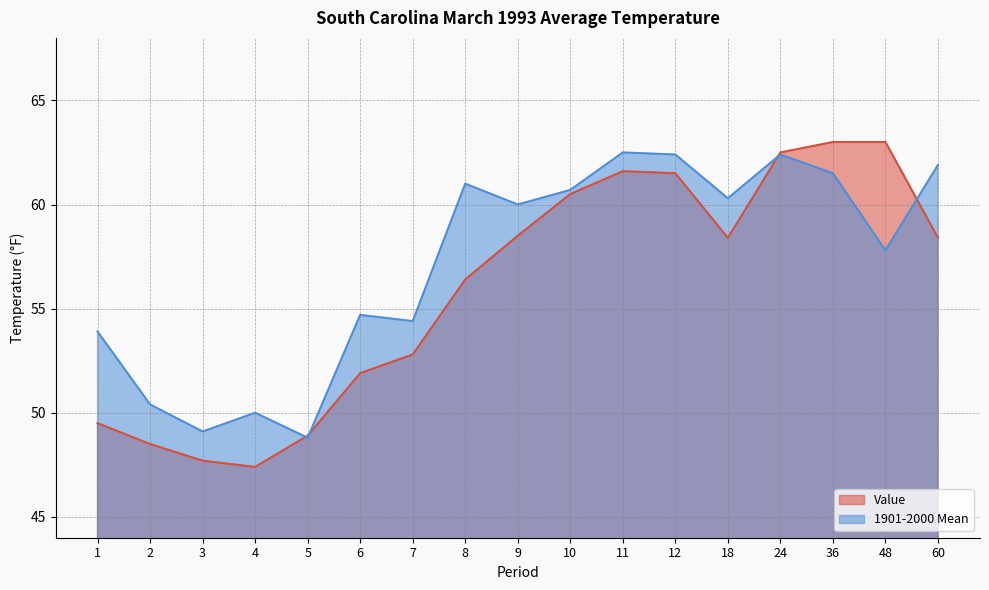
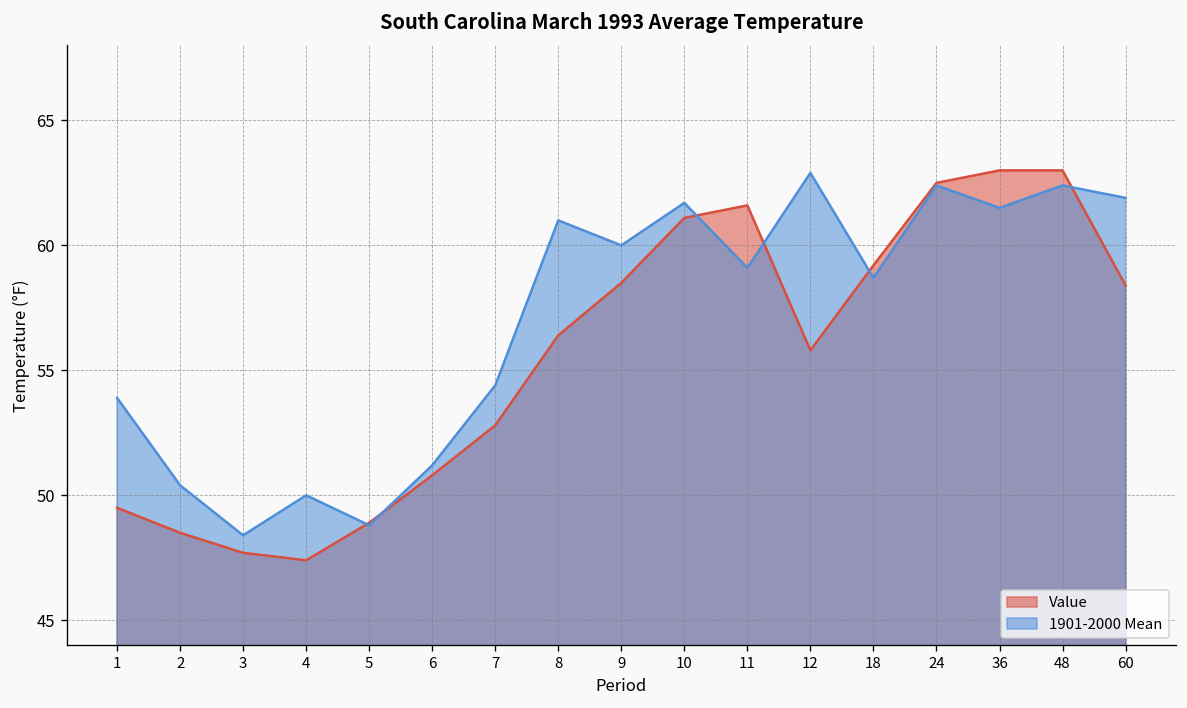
1901-2000 Mean, 3: 49.1 -> 48.4
Value, 6: 51.9 -> 50.8
1901-2000 Mean, 6: 54.7 -> 51.2
Value, 10: 60.5 -> 61.1
1901-2000 Mean, 10: 60.7 -> 61.7
1901-2000 Mean, 11: 62.5 -> 59.1
Value, 12: 61.5 -> 55.8
1901-2000 Mean, 12: 62.4 -> 62.9
Value, 18: 58.4 -> 59.2
1901-2000 Mean, 18: 60.3 -> 58.7
1901-2000 Mean, 48: 57.8 -> 62.4
